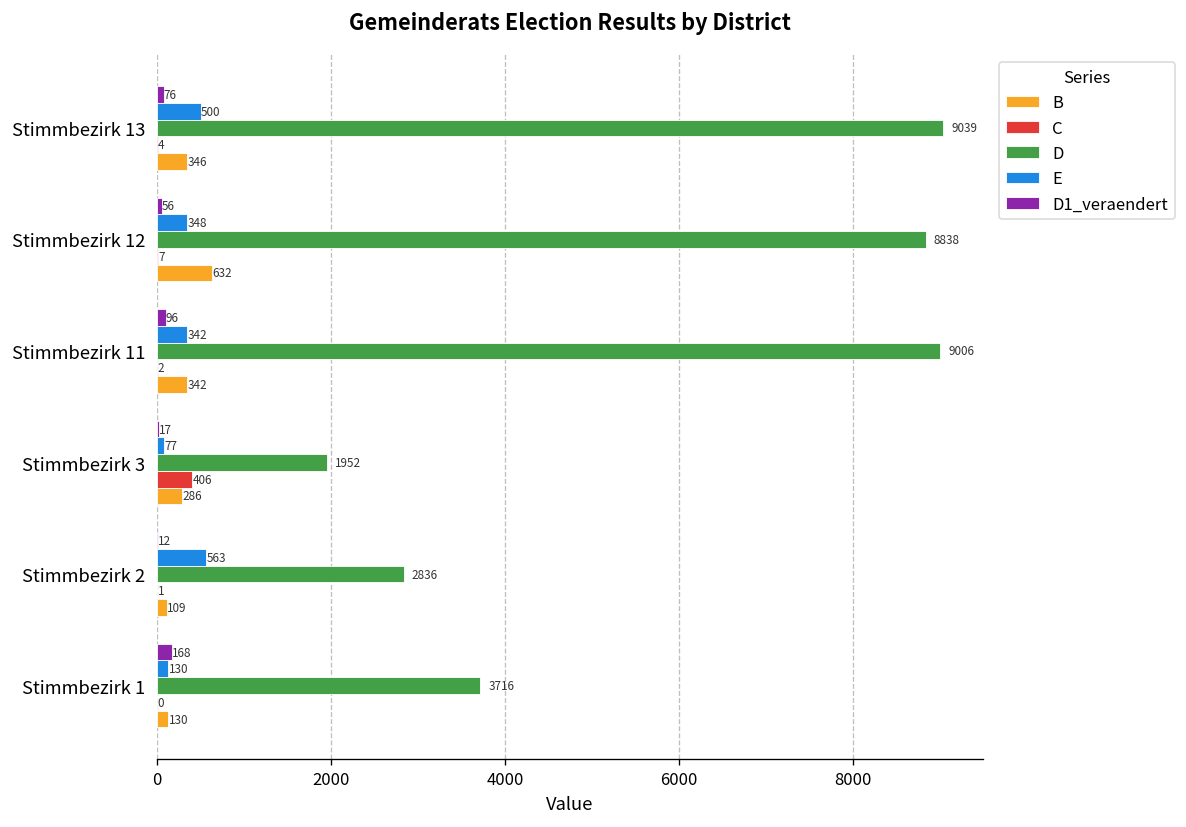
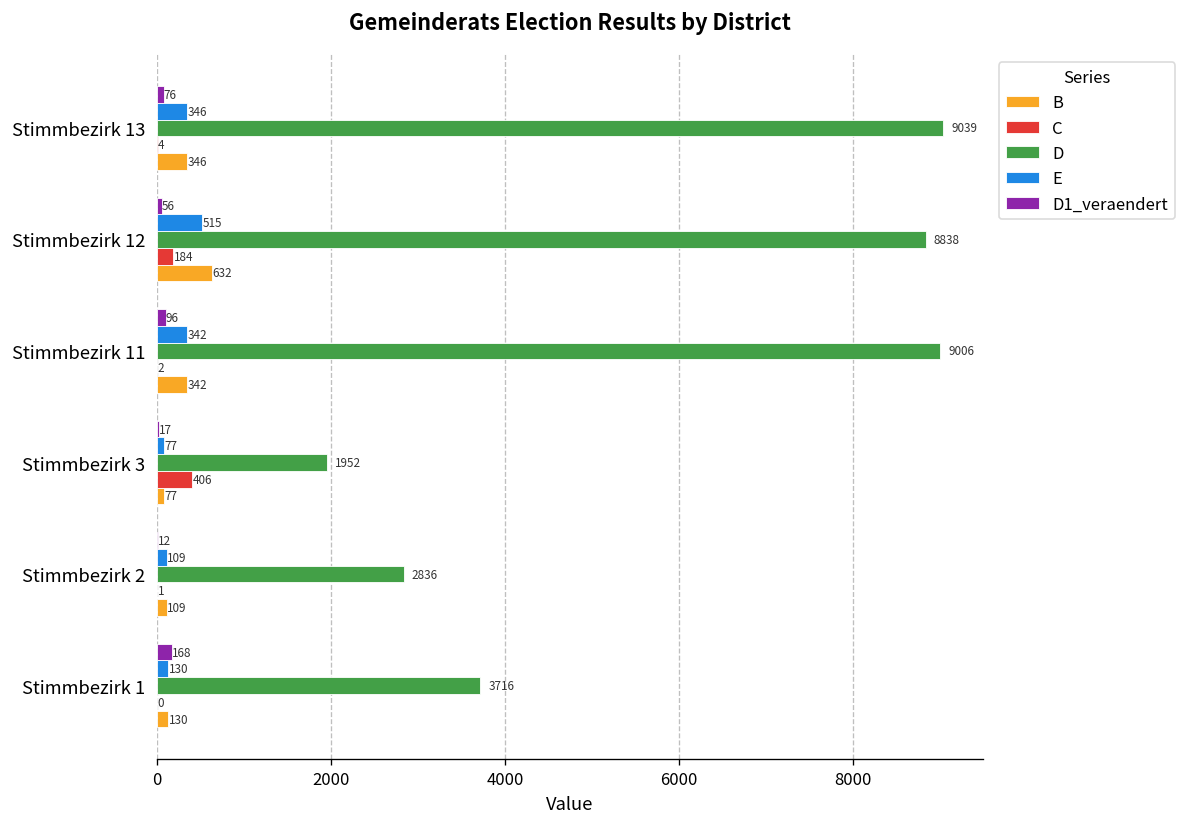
E, Stimmbezirk 13: 500 -> 346
E, Stimmbezirk 12: 348 -> 515
C, Stimmbezirk 12: 7 -> 184
B, Stimmbezirk 3: 286 -> 77
E, Stimmbezirk 2: 563 -> 109
